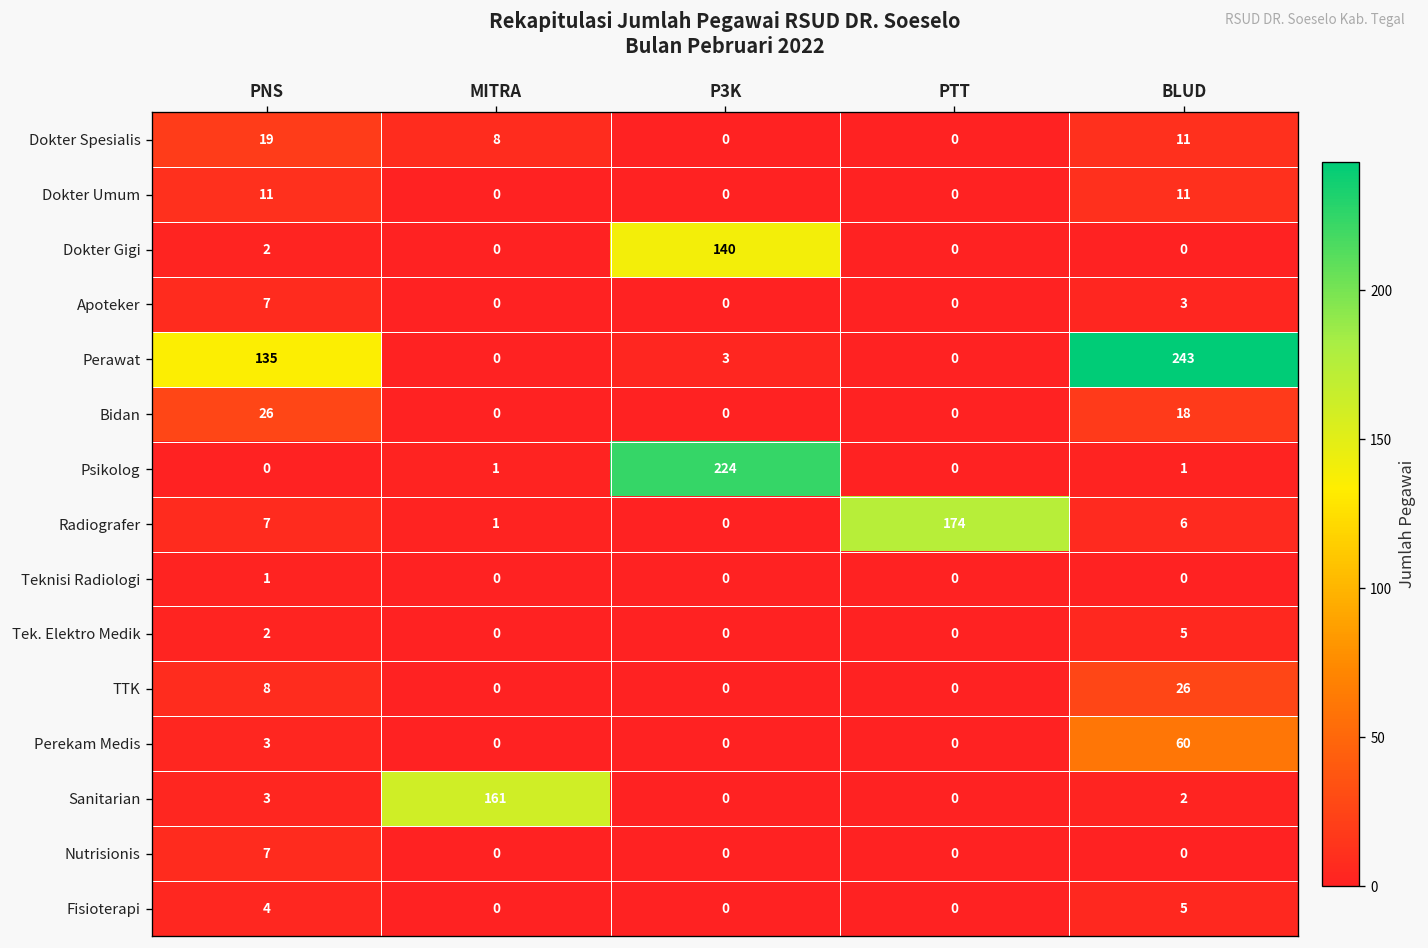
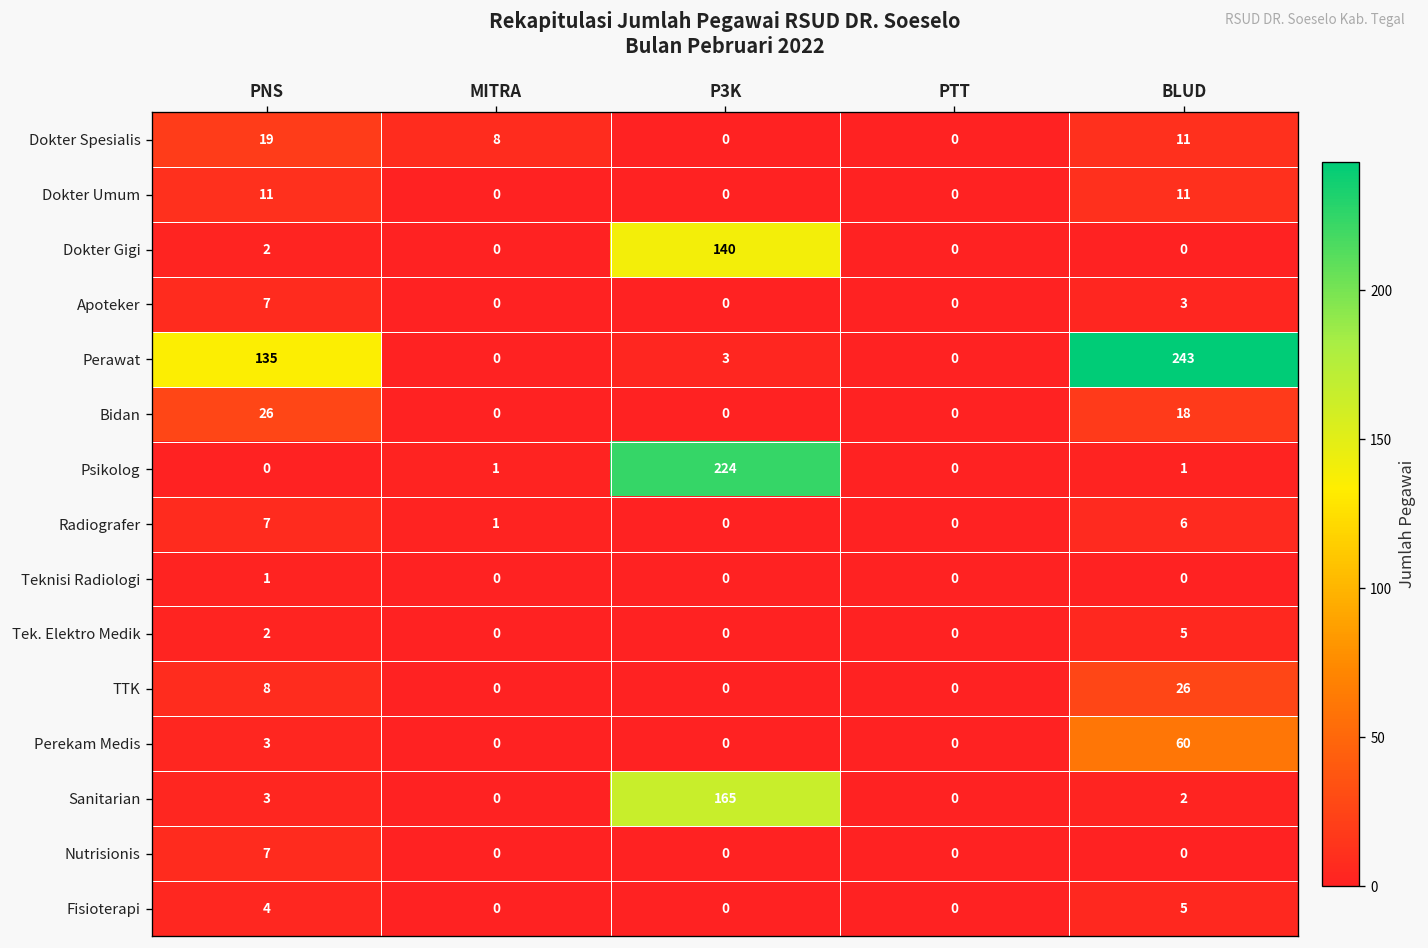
Radiografer, PTT: 174 -> 0
Sanitarian, MITRA: 161 -> 0
Sanitarian, P3K: 0 -> 165
